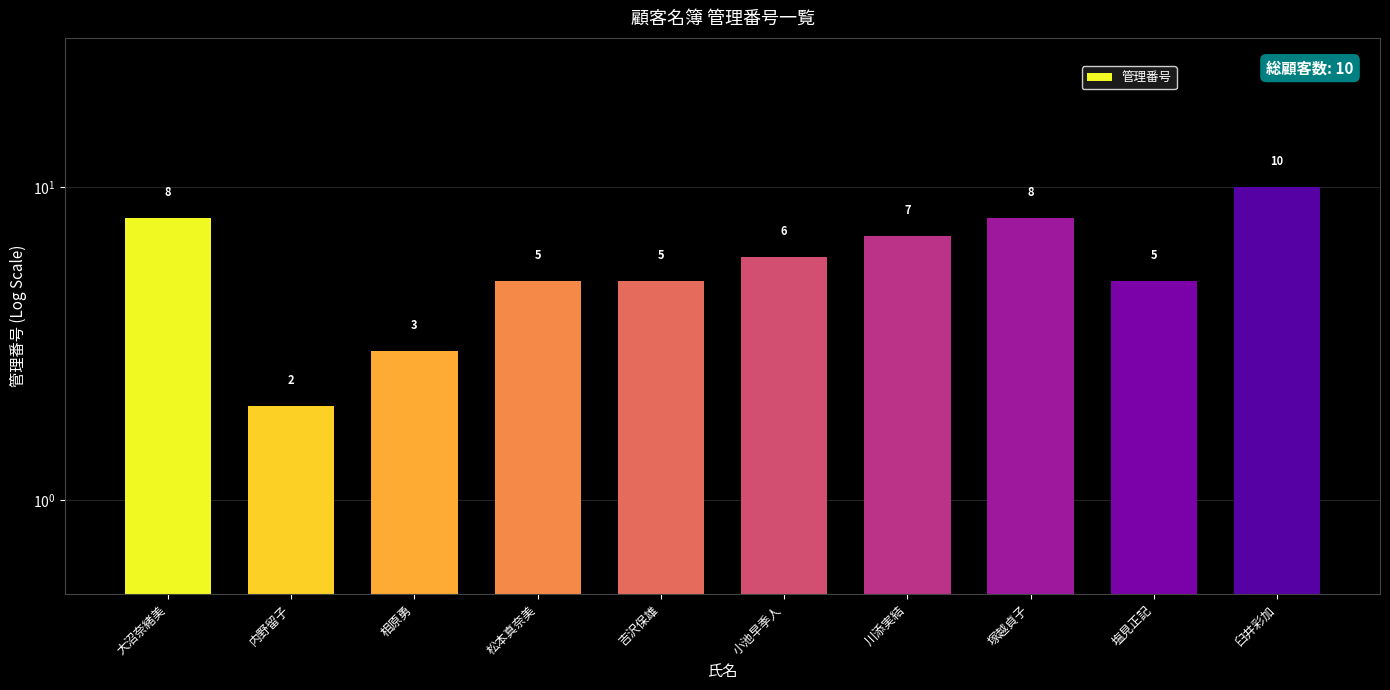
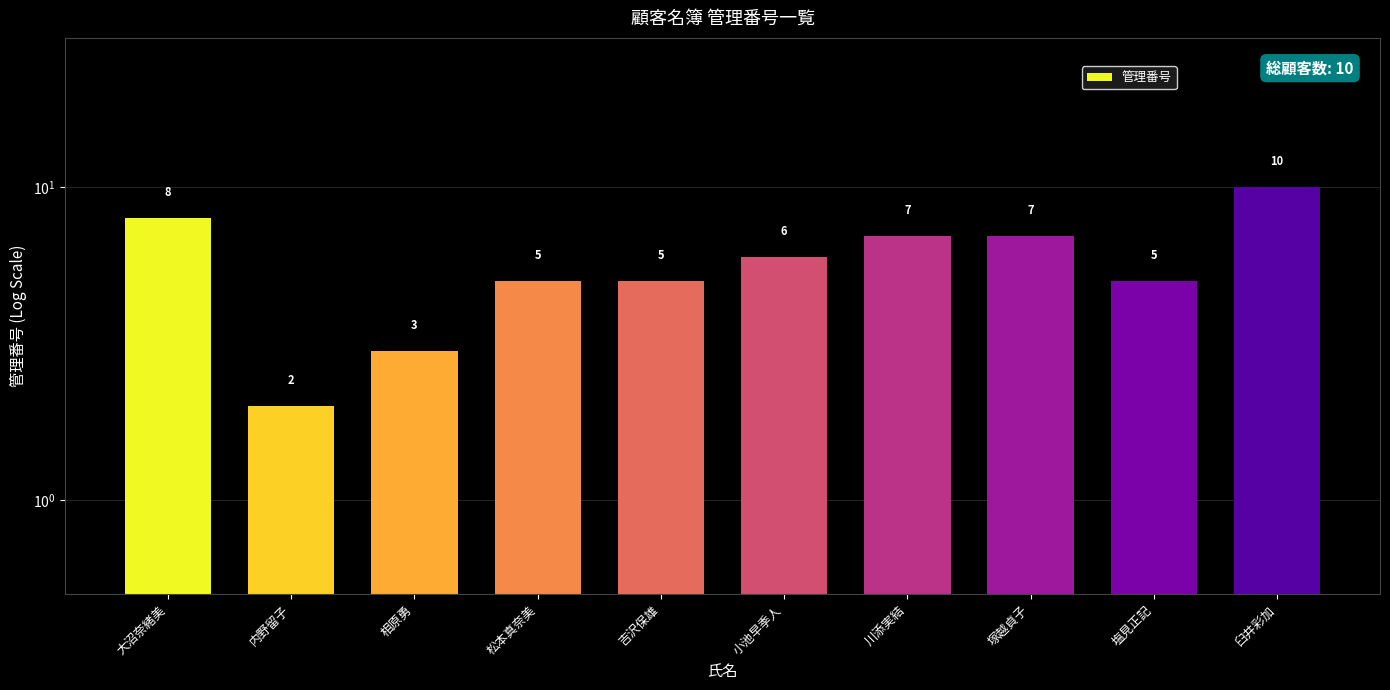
塚越貞子: 8 -> 7
